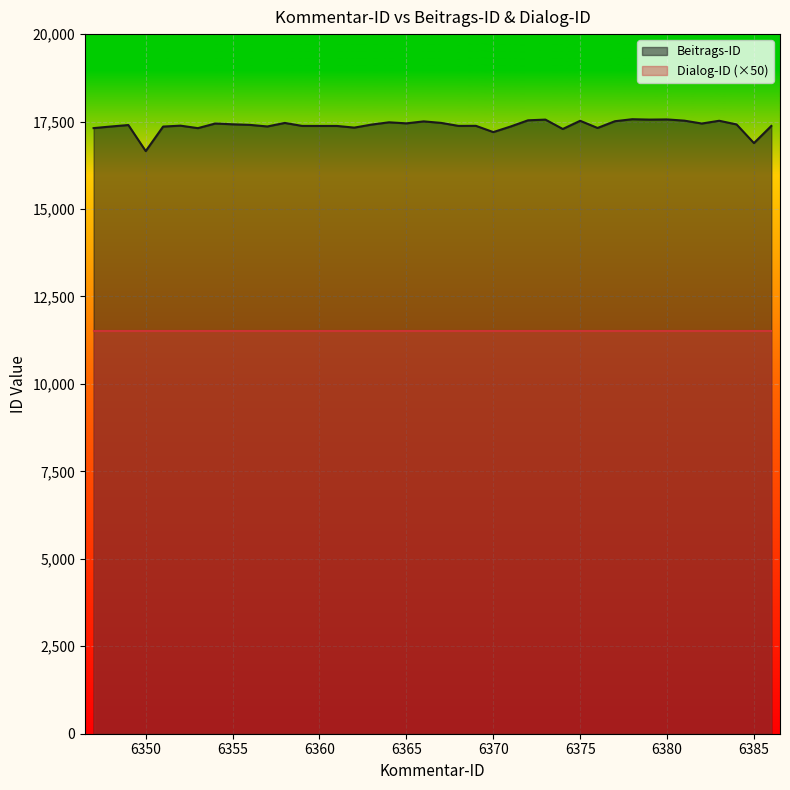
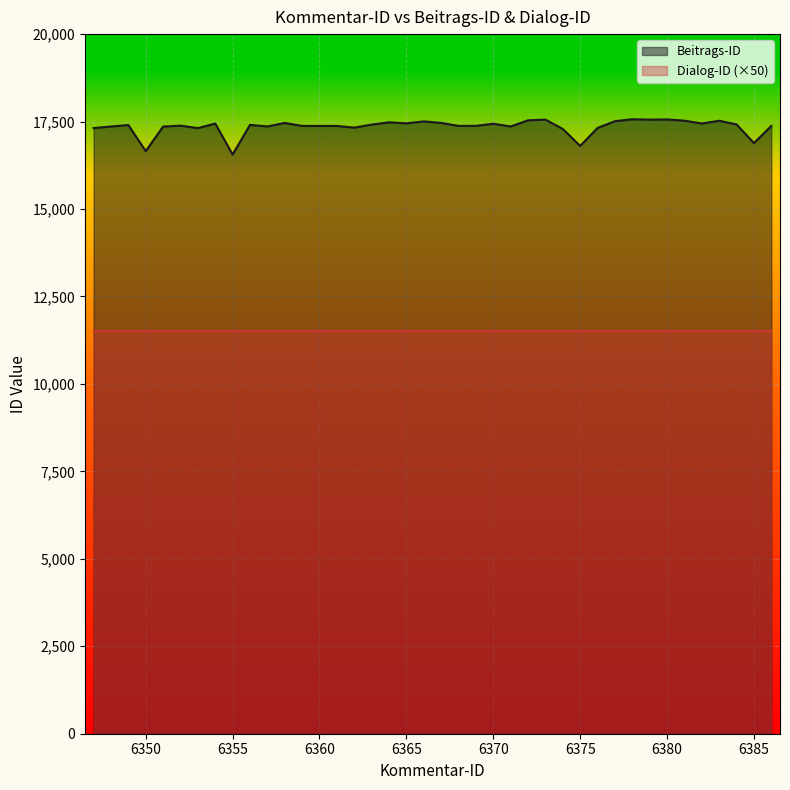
Beitrags-ID, 6355: 17,400 -> 16,600
Beitrags-ID, 6370: 17,200 -> 17,400
Beitrags-ID, 6375: 17,500 -> 16,800
